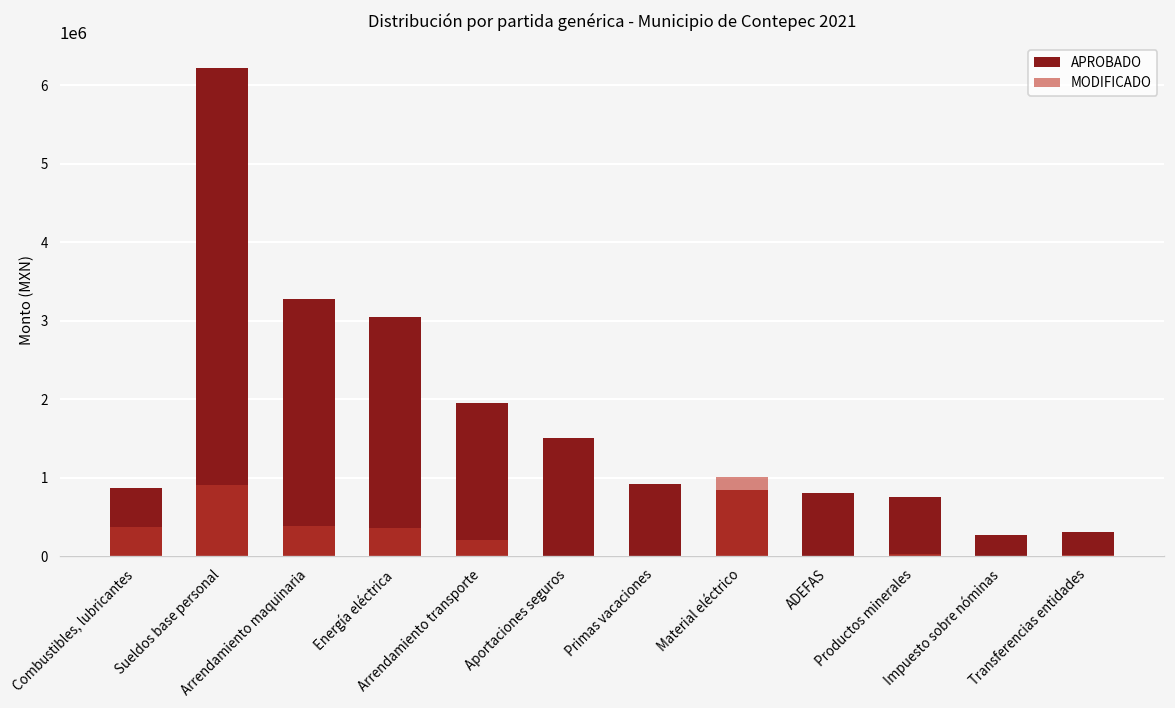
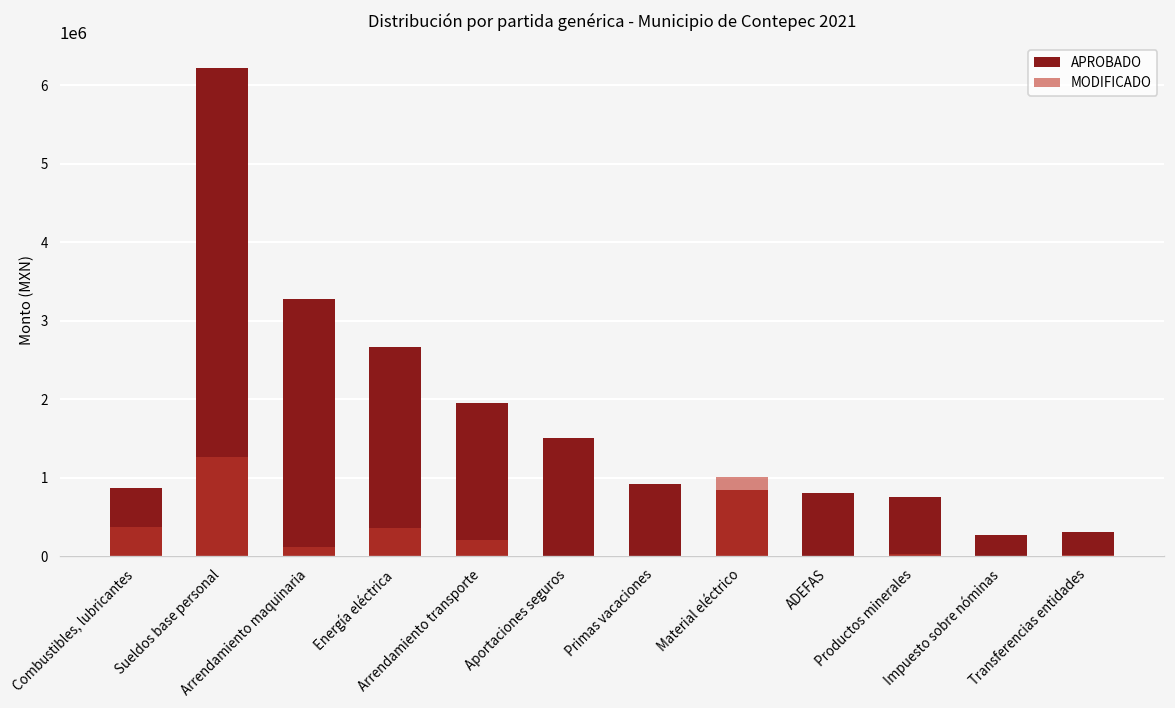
MODIFICADO, Sueldos base personal: 900000 -> 1300000
MODIFICADO, Arrendamiento maquinaria: 400000 -> 100000
APROBADO, Energía eléctrica: 3000000 -> 2700000
